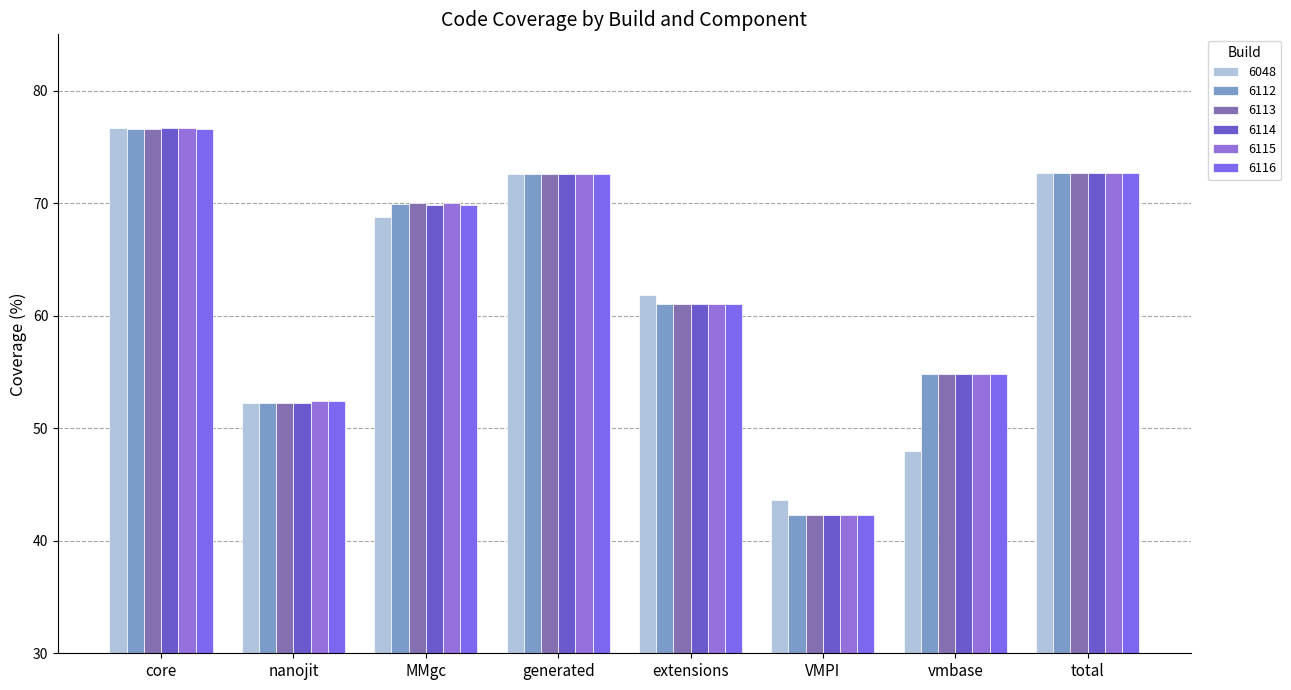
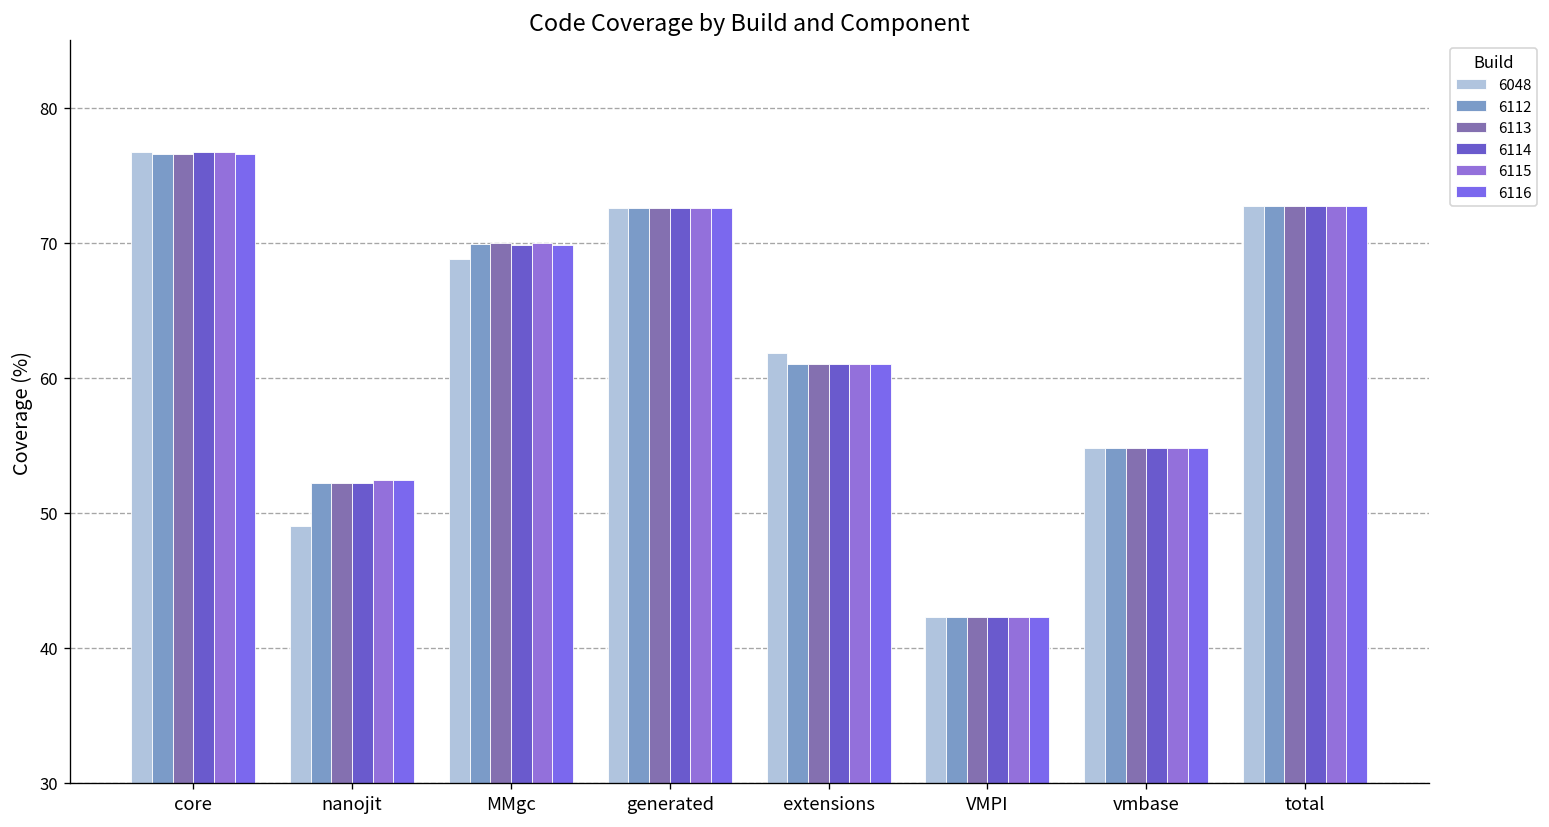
6048, nanojit: 52.2 -> 49.0
6048, VMPI: 43.6 -> 42.3
6048, vmbase: 48.0 -> 54.8
